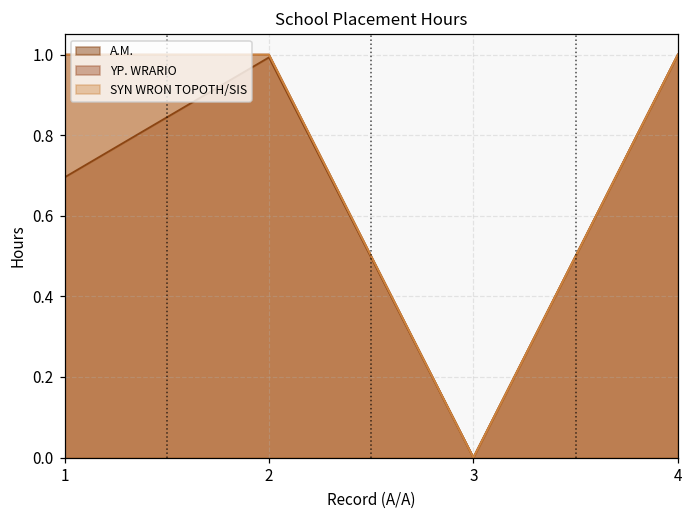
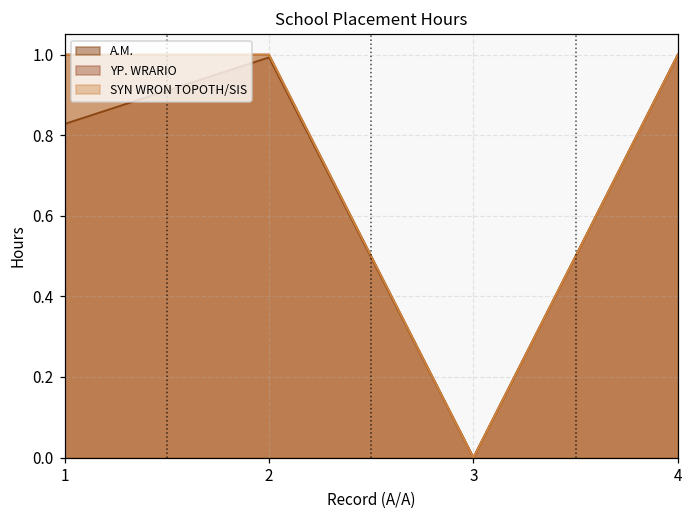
A.M., 1: 0.70 -> 0.83
